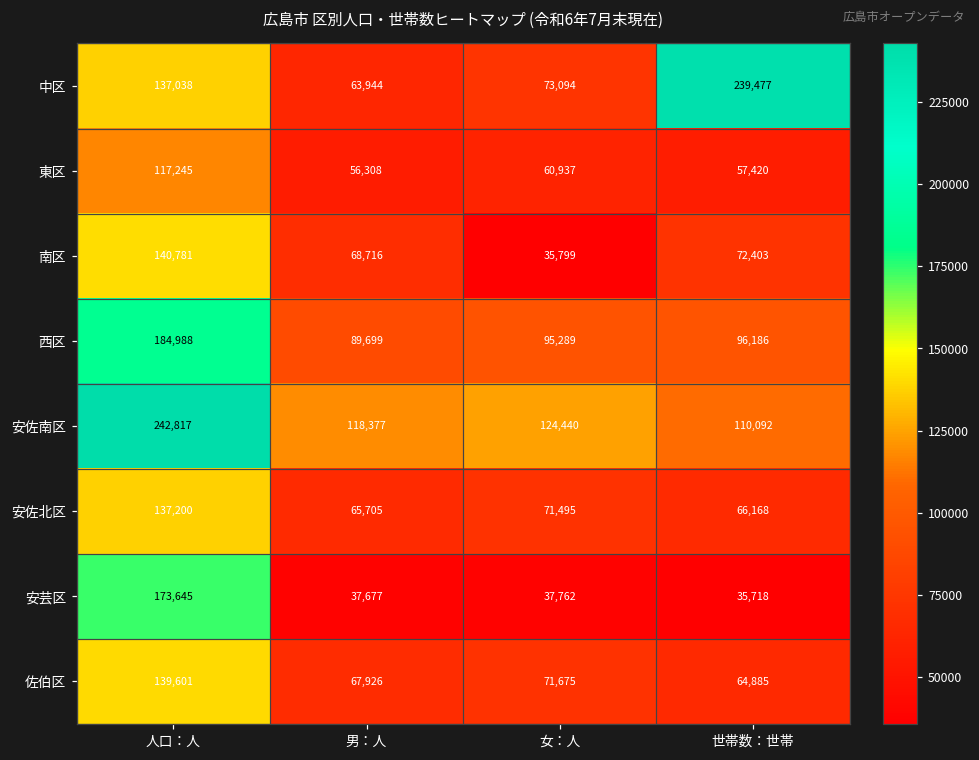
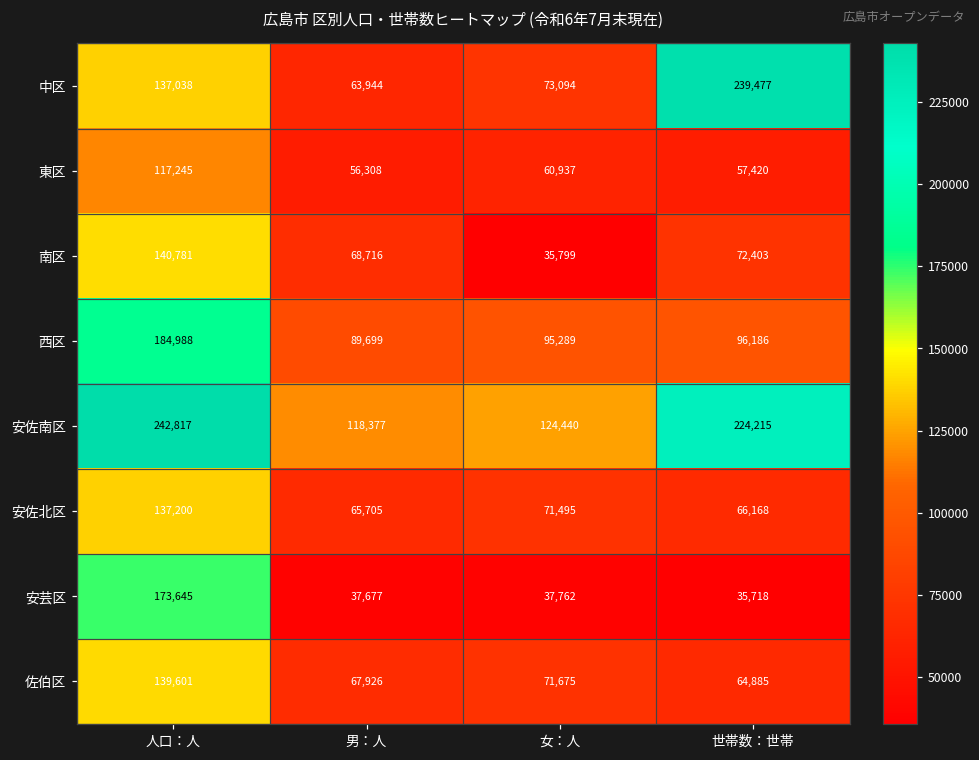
安佐南区, 世帯数：世帯: 110,092 -> 224,215
